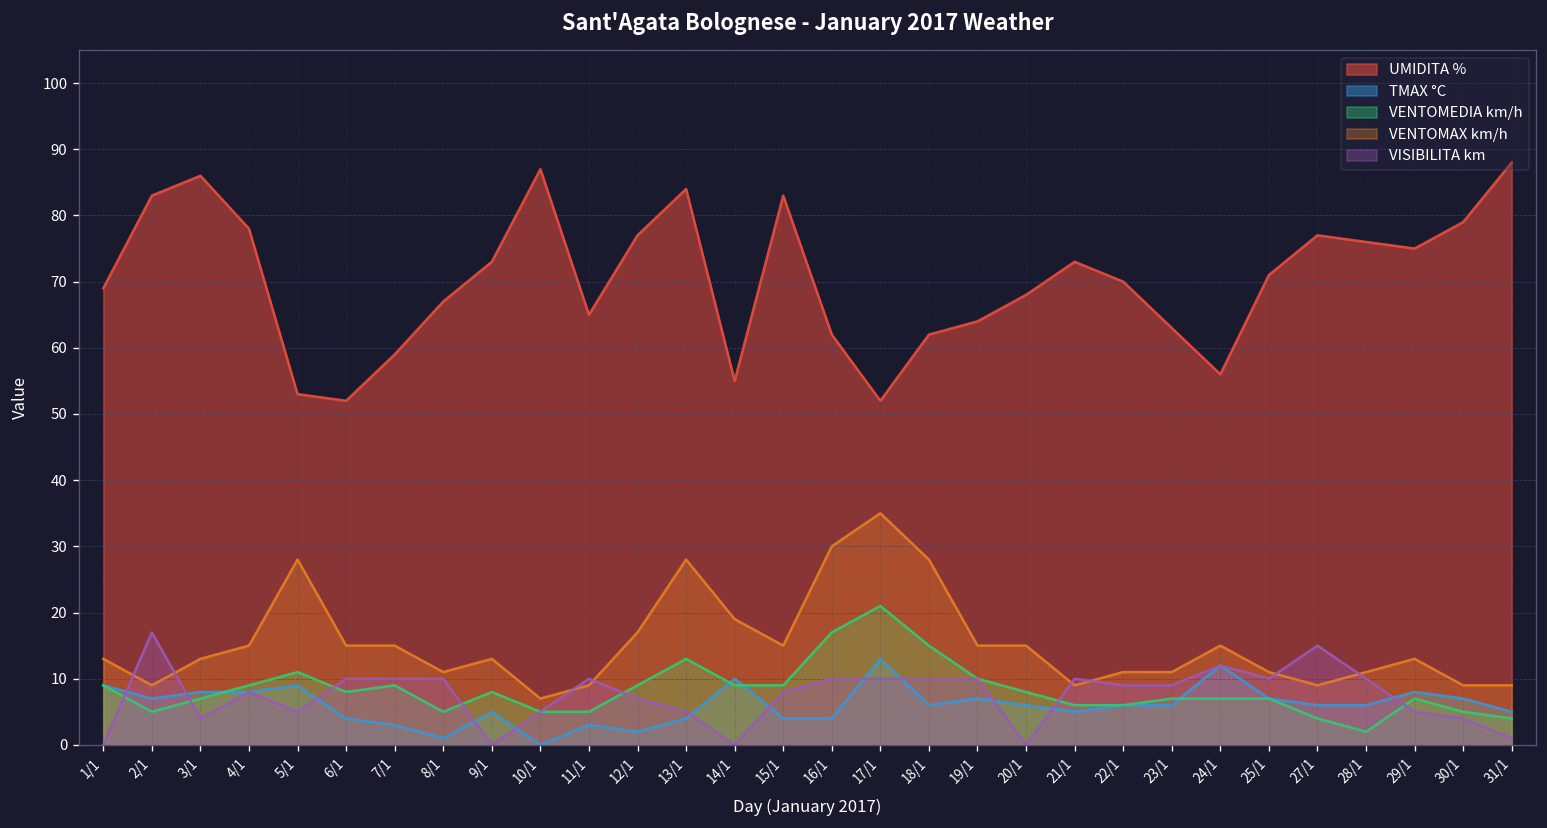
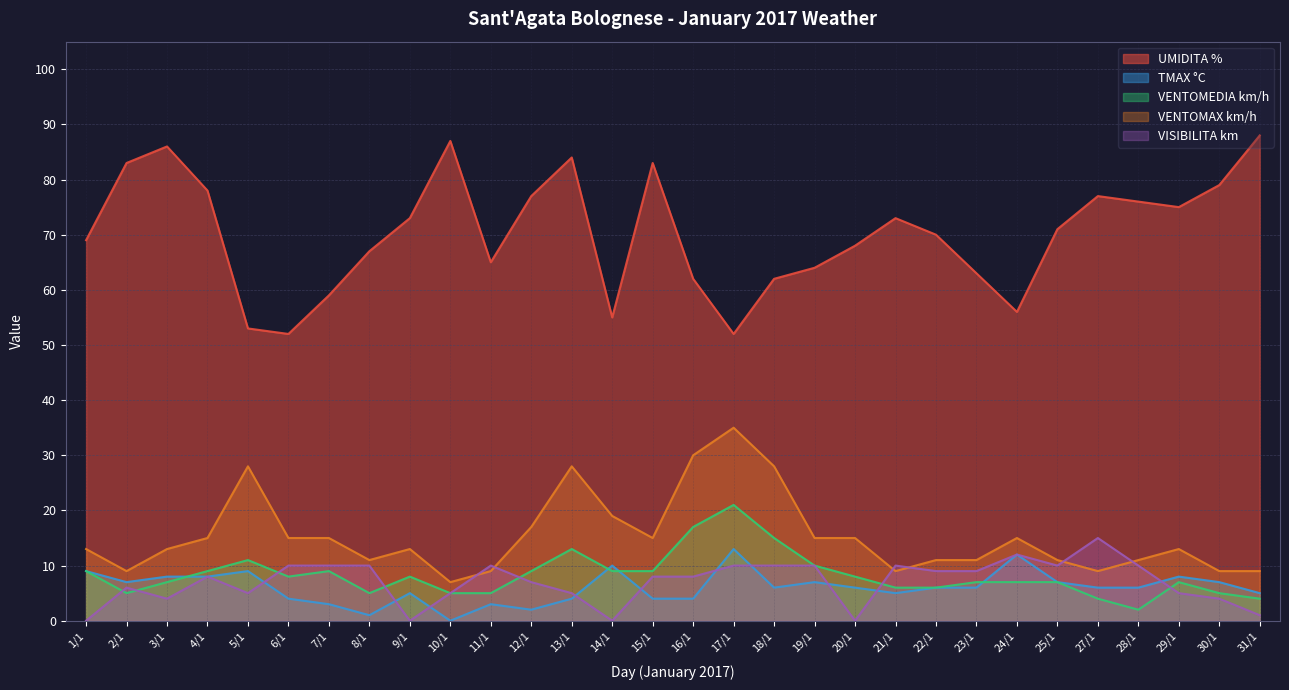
VISIBILITA km, 2/1: 17 -> 6
VISIBILITA km, 16/1: 10 -> 8
